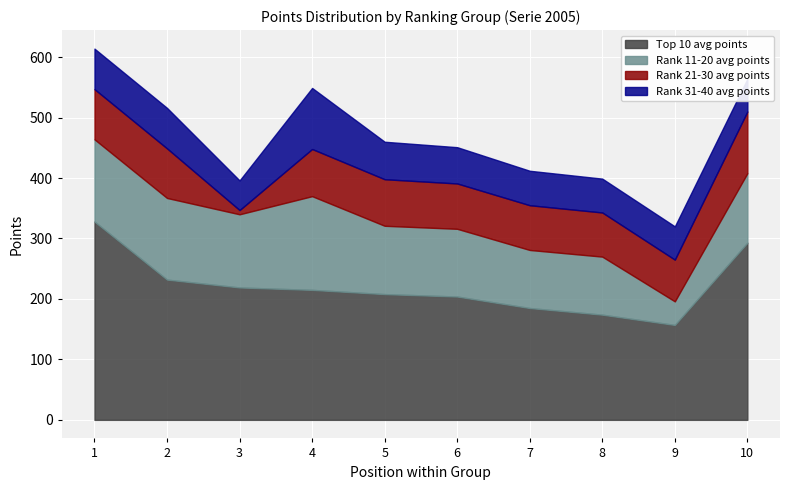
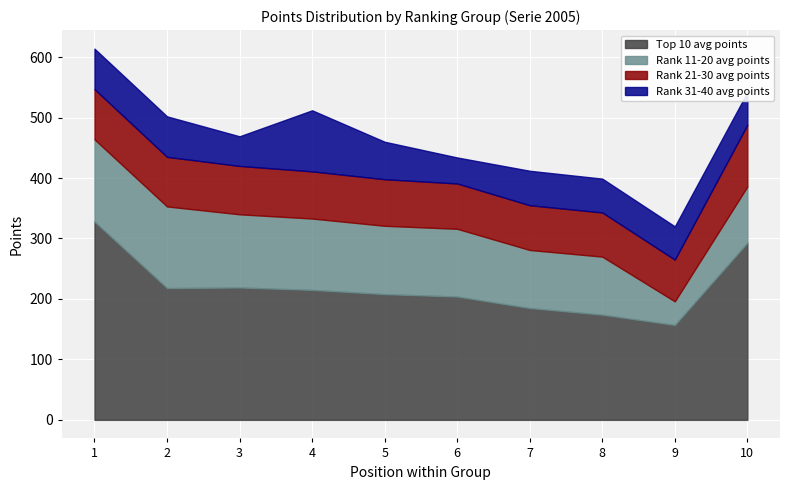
Top 10 avg points, 2: 230 -> 220
Rank 21-30 avg points, 3: 10 -> 80
Rank 11-20 avg points, 4: 160 -> 120
Rank 31-40 avg points, 6: 60 -> 40
Rank 11-20 avg points, 10: 120 -> 90
